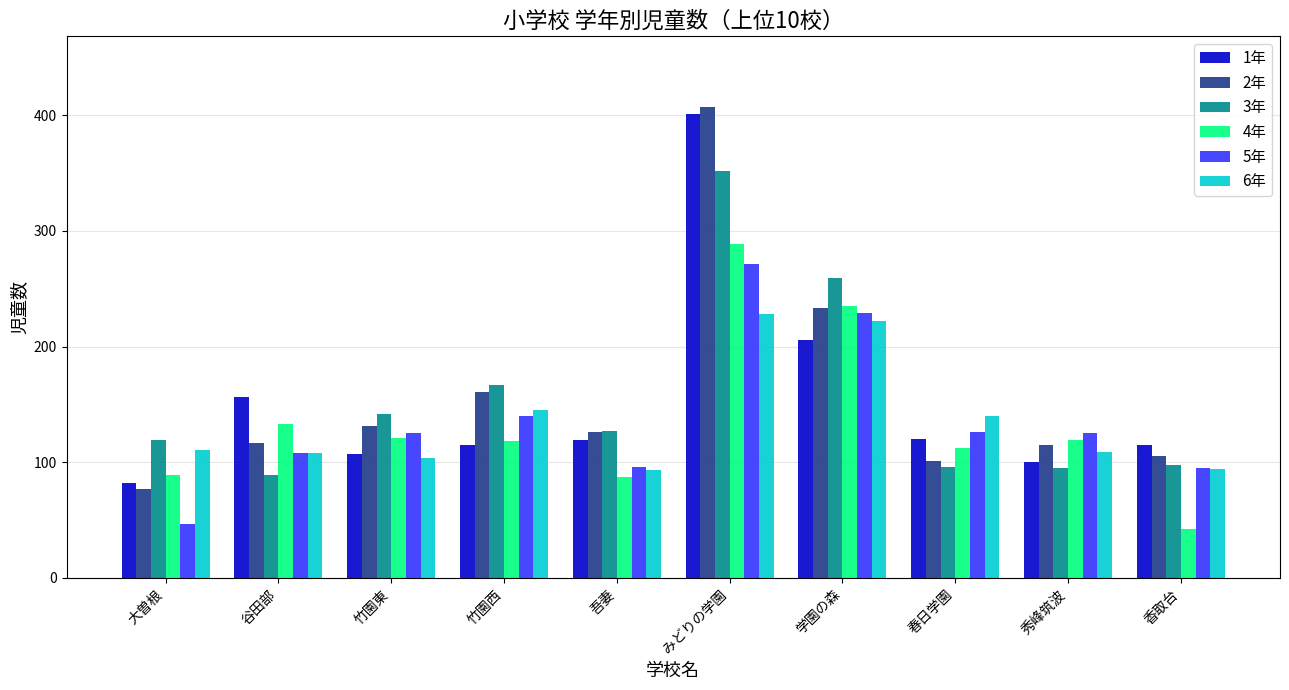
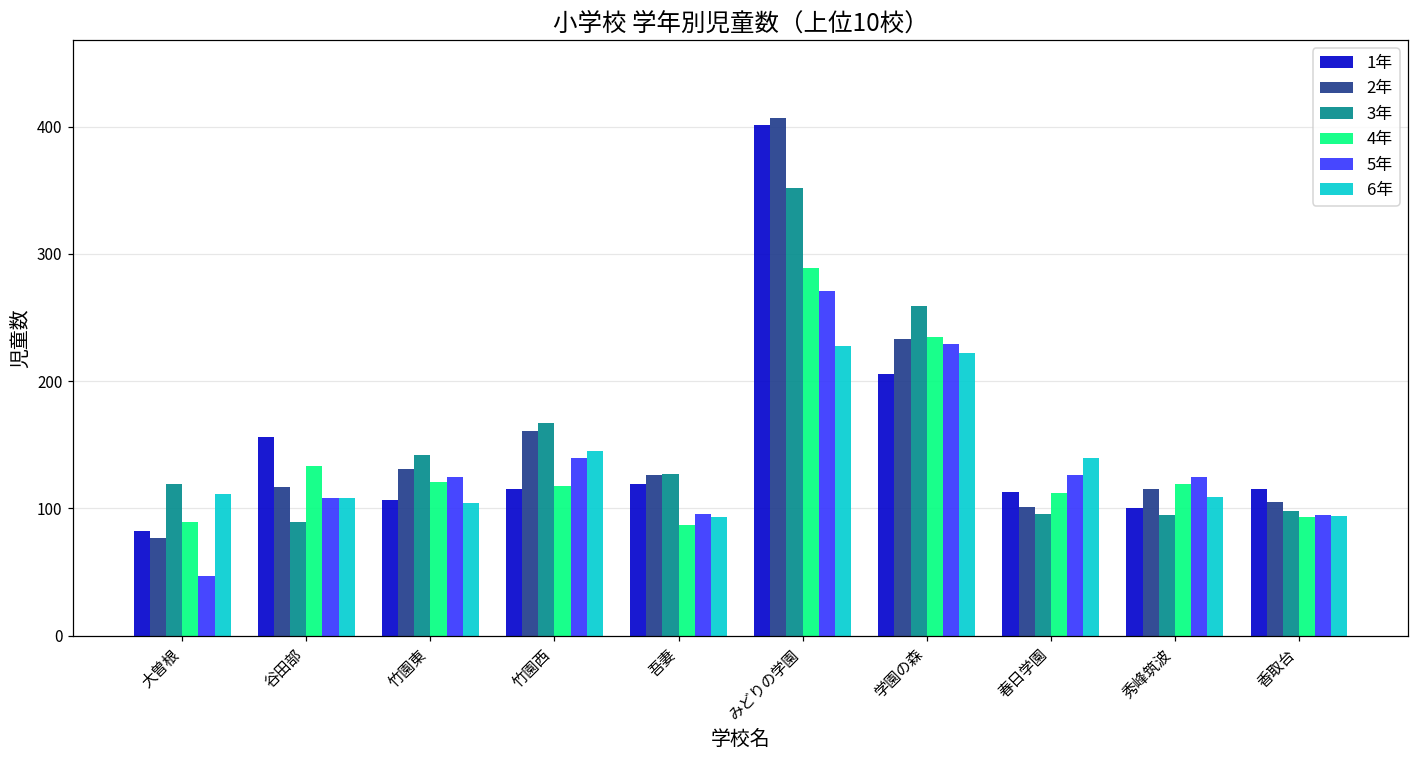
1年, 春日学園: 120 -> 113
4年, 香取台: 42 -> 93
